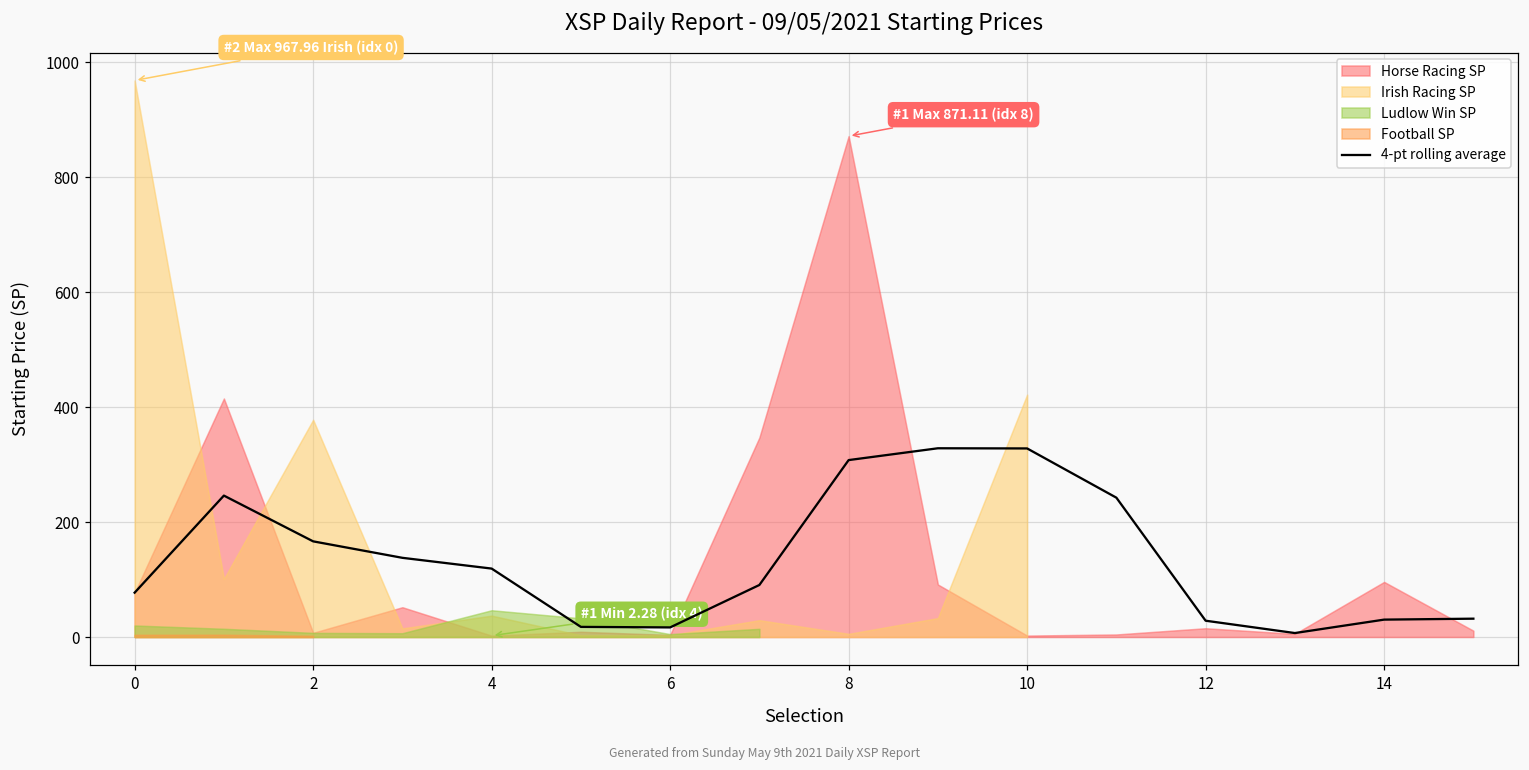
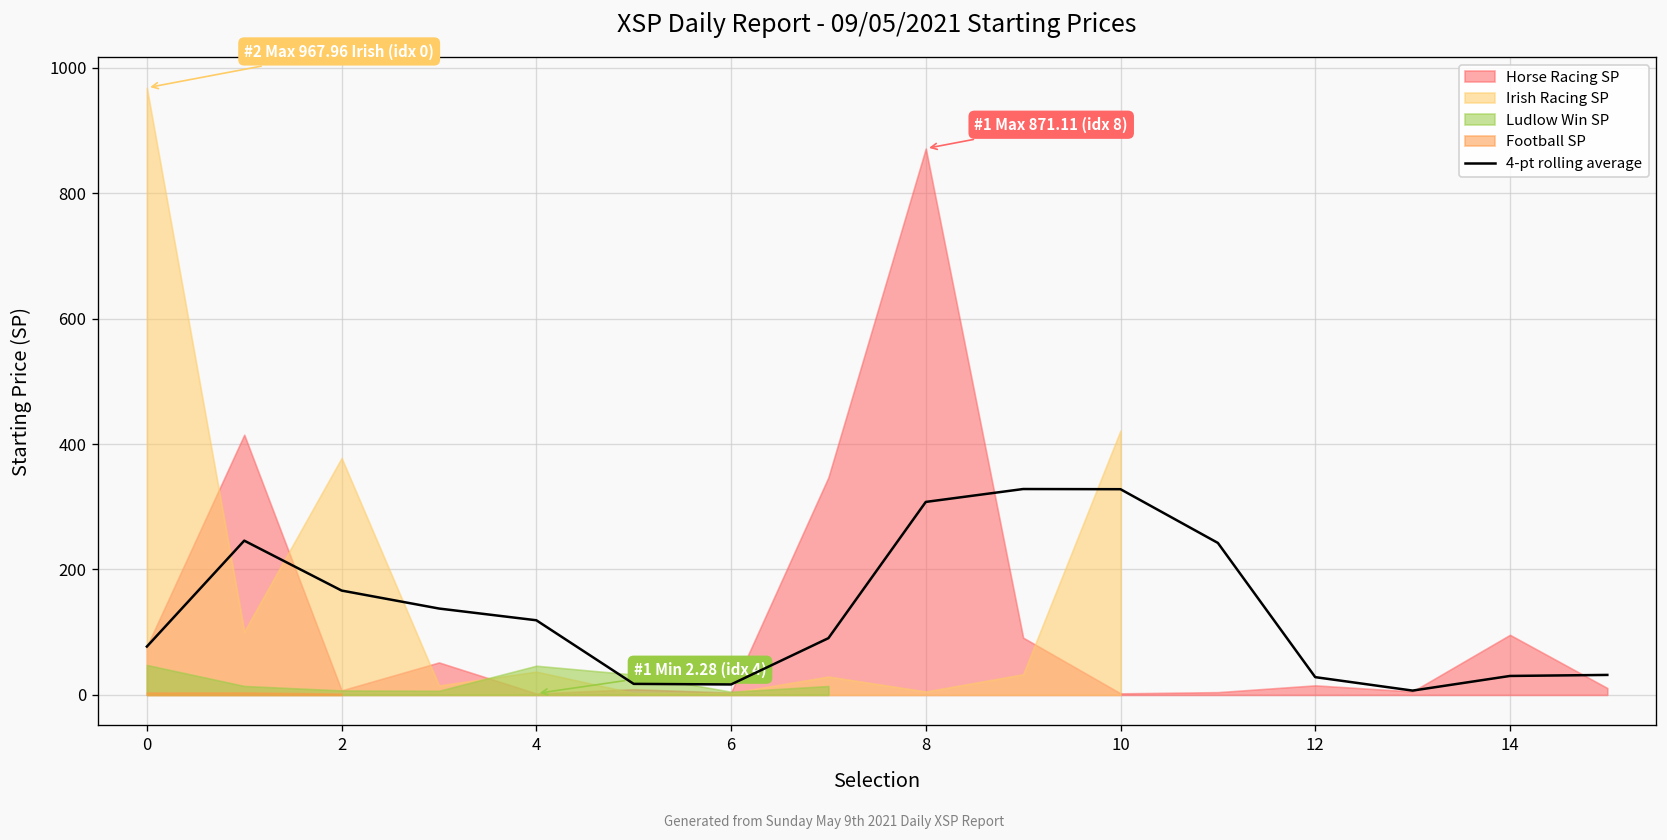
Ludlow Win SP, 0: 20 -> 50
